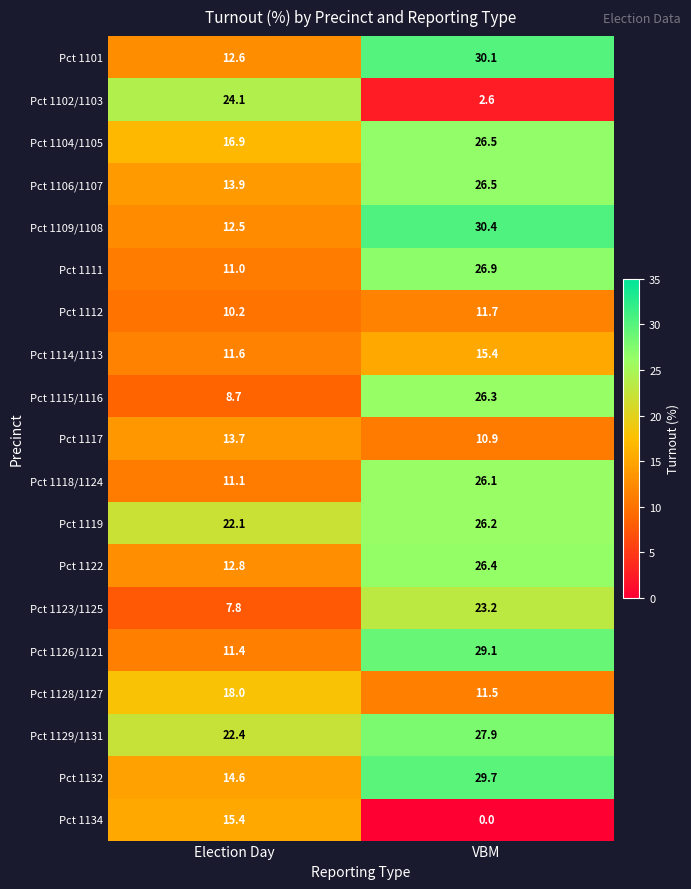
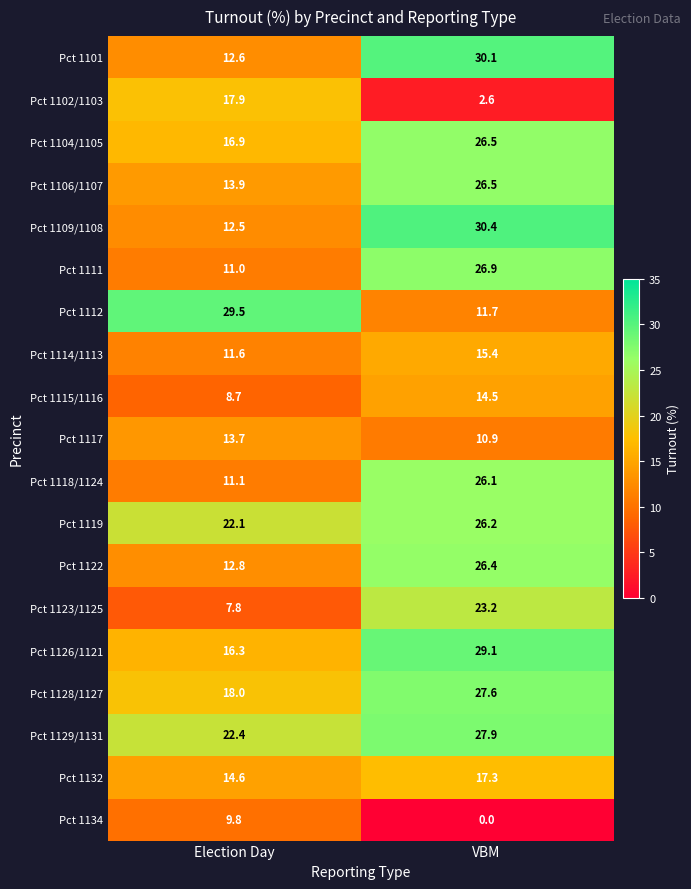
Pct 1102/1103, Election Day: 24.1 -> 17.9
Pct 1112, Election Day: 10.2 -> 29.5
Pct 1115/1116, VBM: 26.3 -> 14.5
Pct 1126/1121, Election Day: 11.4 -> 16.3
Pct 1128/1127, VBM: 11.5 -> 27.6
Pct 1132, VBM: 29.7 -> 17.3
Pct 1134, Election Day: 15.4 -> 9.8
